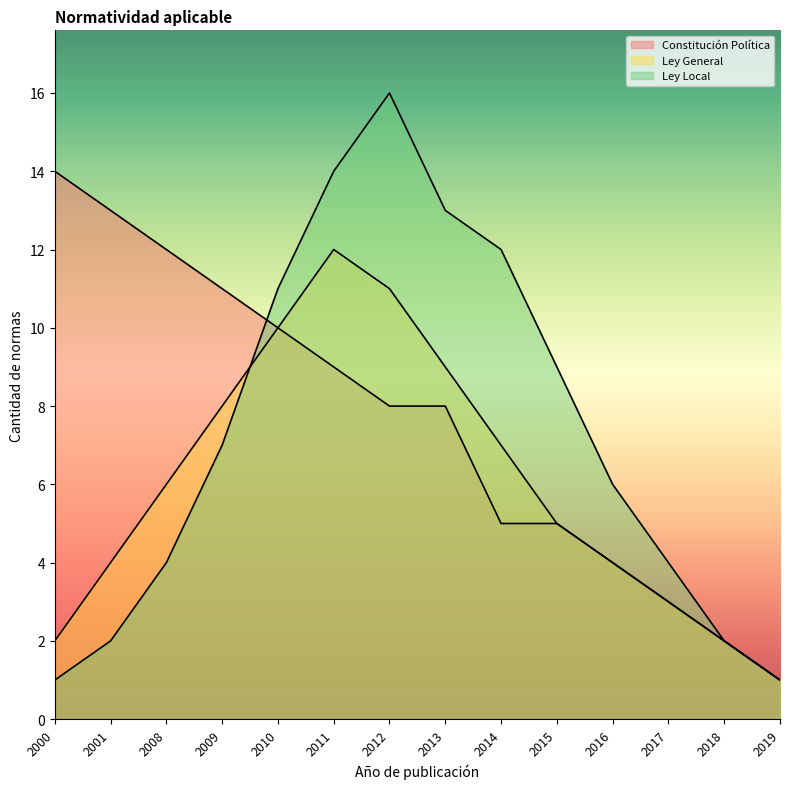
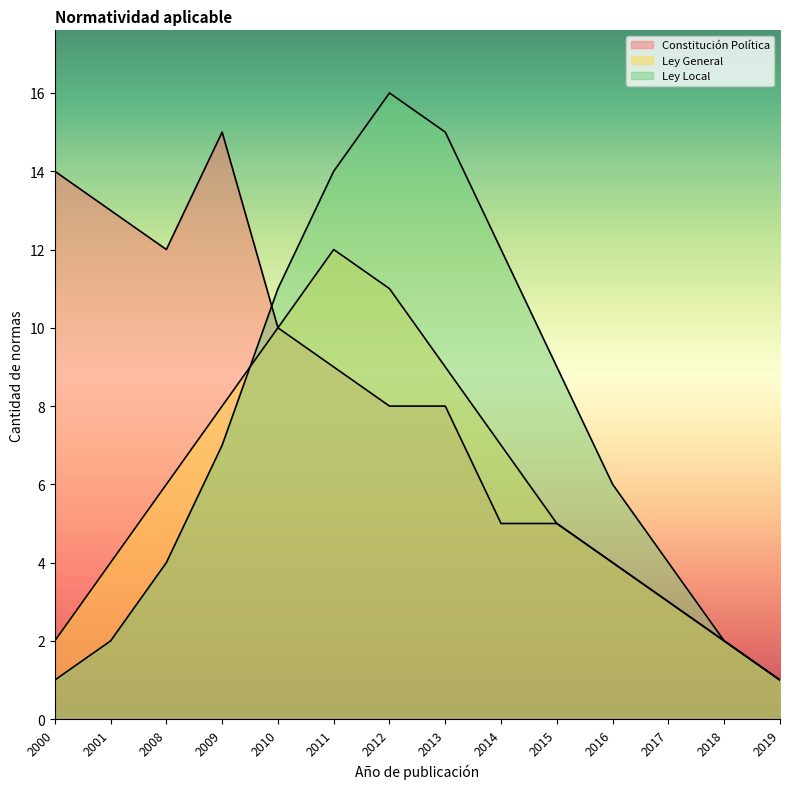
Constitución Política, 2009: 11 -> 15
Ley Local, 2013: 13 -> 15
